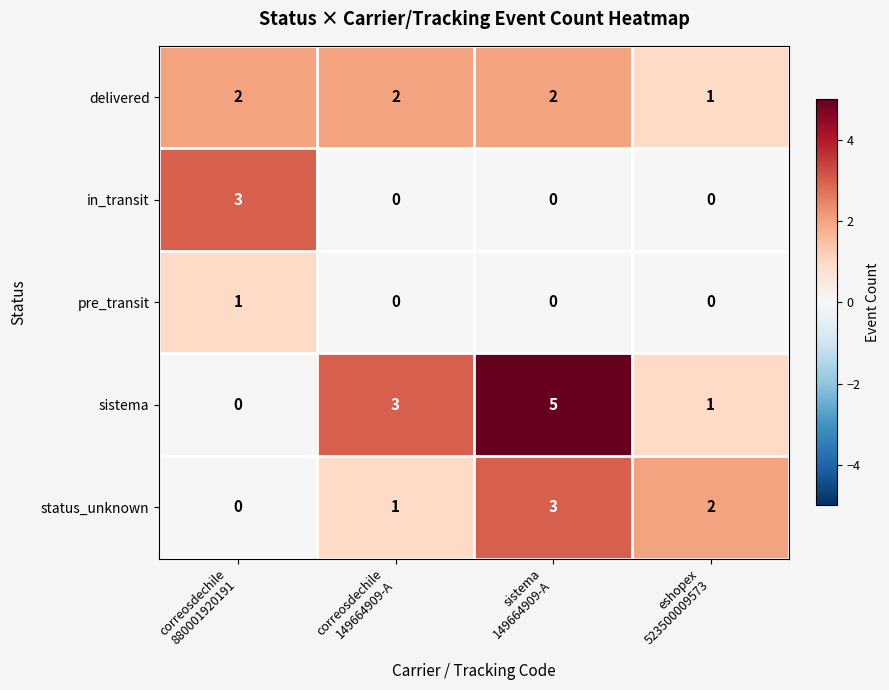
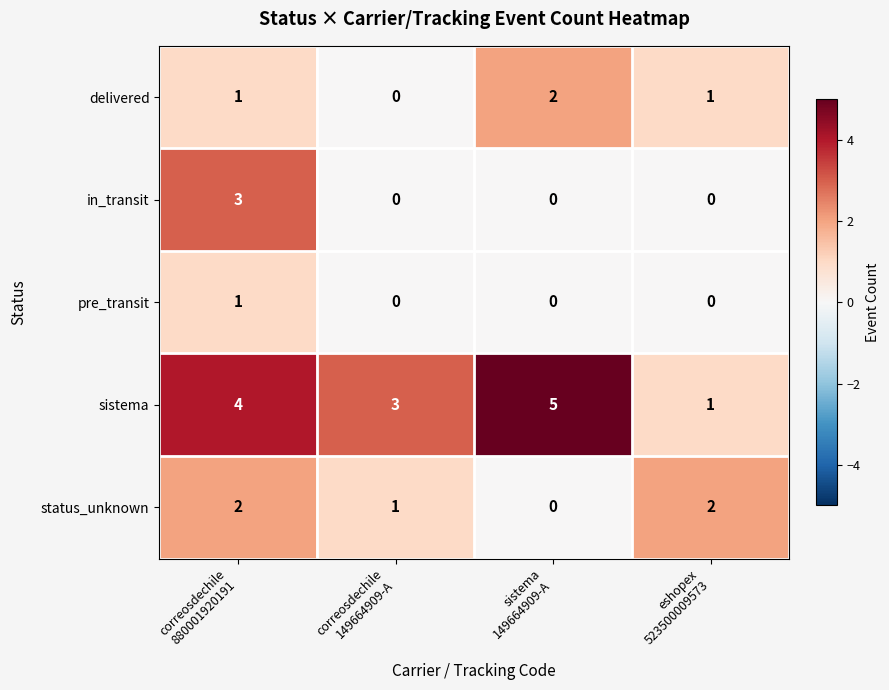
delivered, correosdechile 880001920191: 2 -> 1
delivered, correosdechile 149664909-A: 2 -> 0
sistema, correosdechile 880001920191: 0 -> 4
status_unknown, correosdechile 880001920191: 0 -> 2
status_unknown, sistema 149664909-A: 3 -> 0
